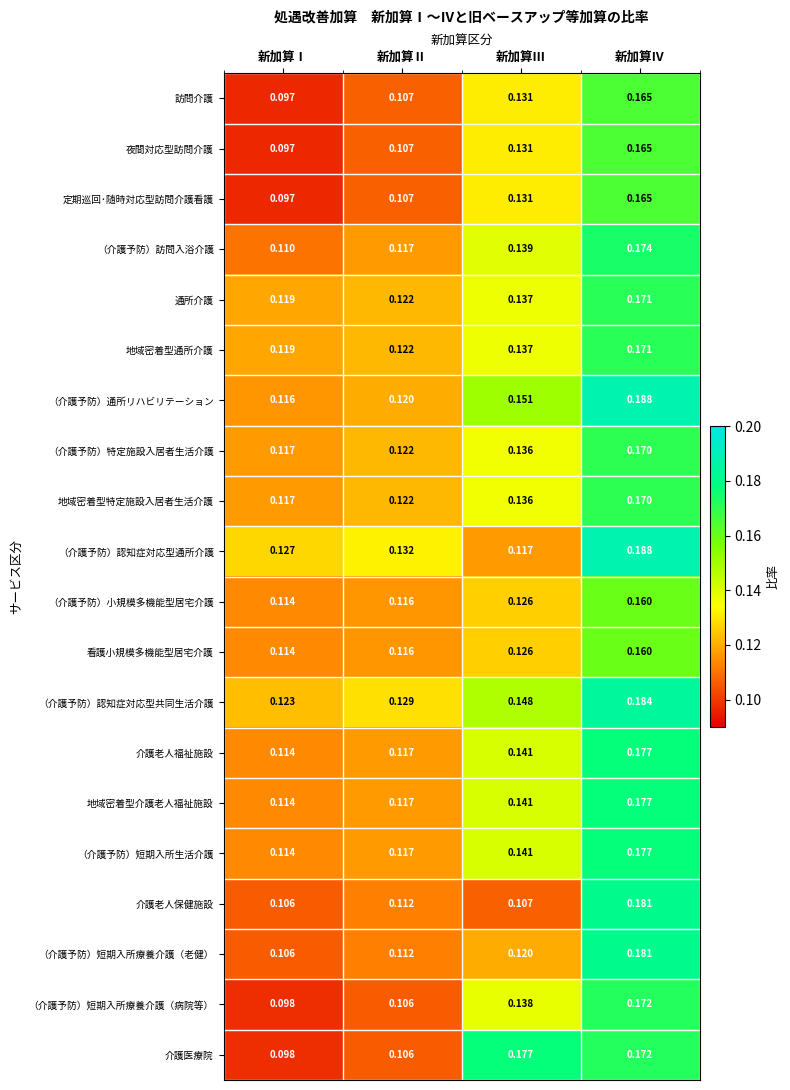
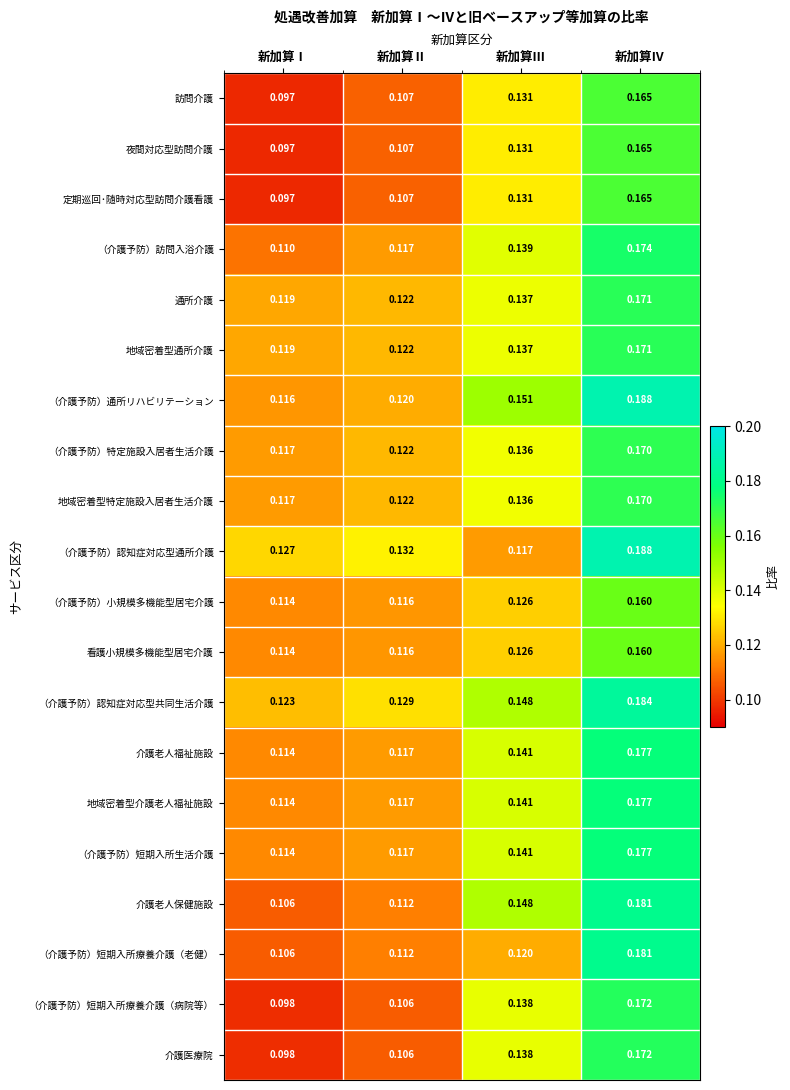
介護老人保健施設, 新加算Ⅲ: 0.107 -> 0.148
介護医療院, 新加算Ⅲ: 0.177 -> 0.138
